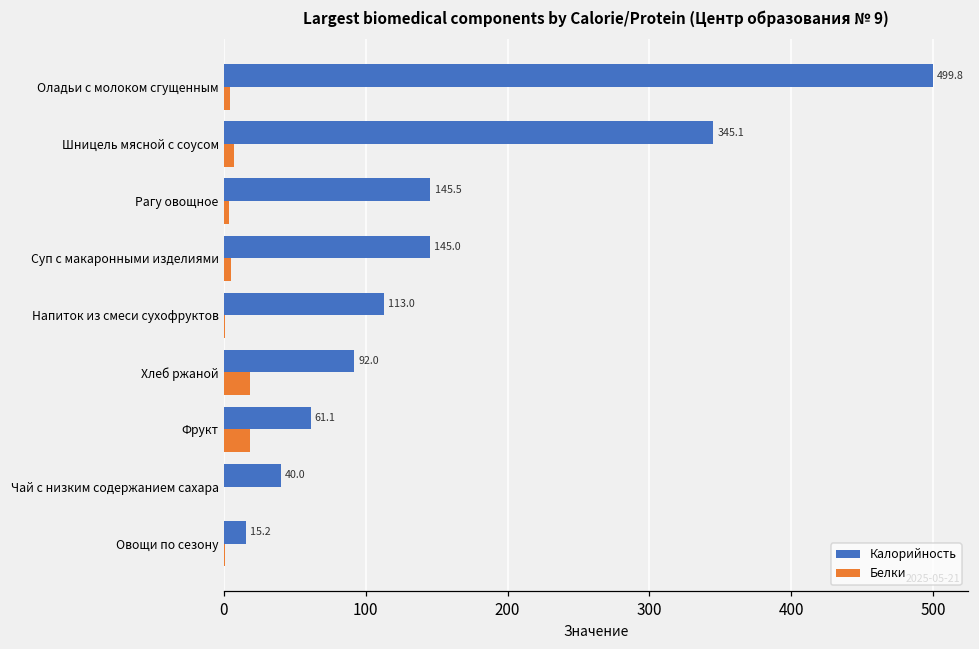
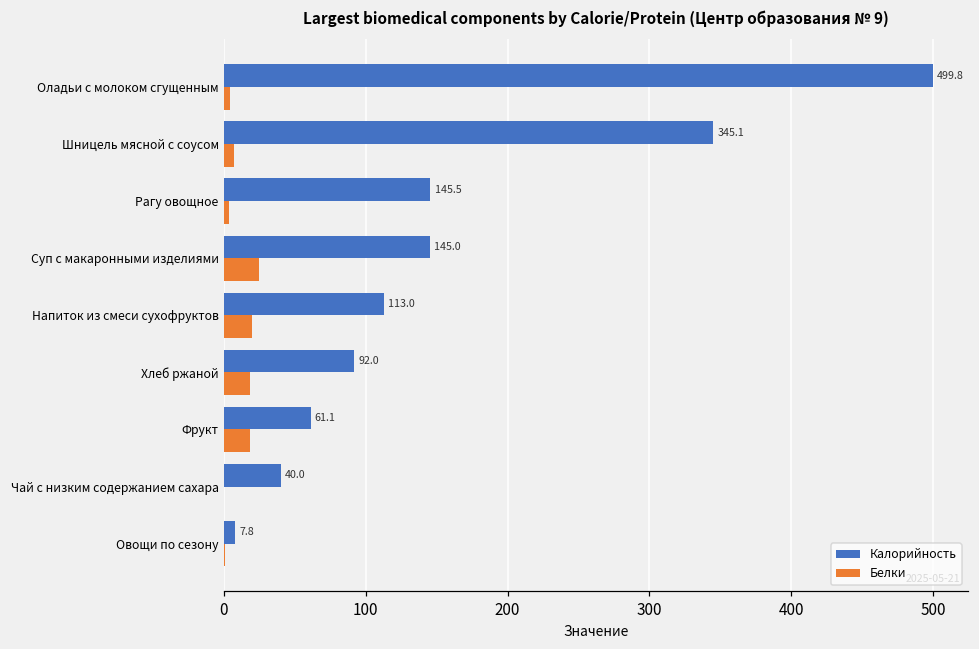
Белки, Суп с макаронными изделиями: 5 -> 25
Белки, Напиток из смеси сухофруктов: 1 -> 20
Калорийность, Овощи по сезону: 15.2 -> 7.8
